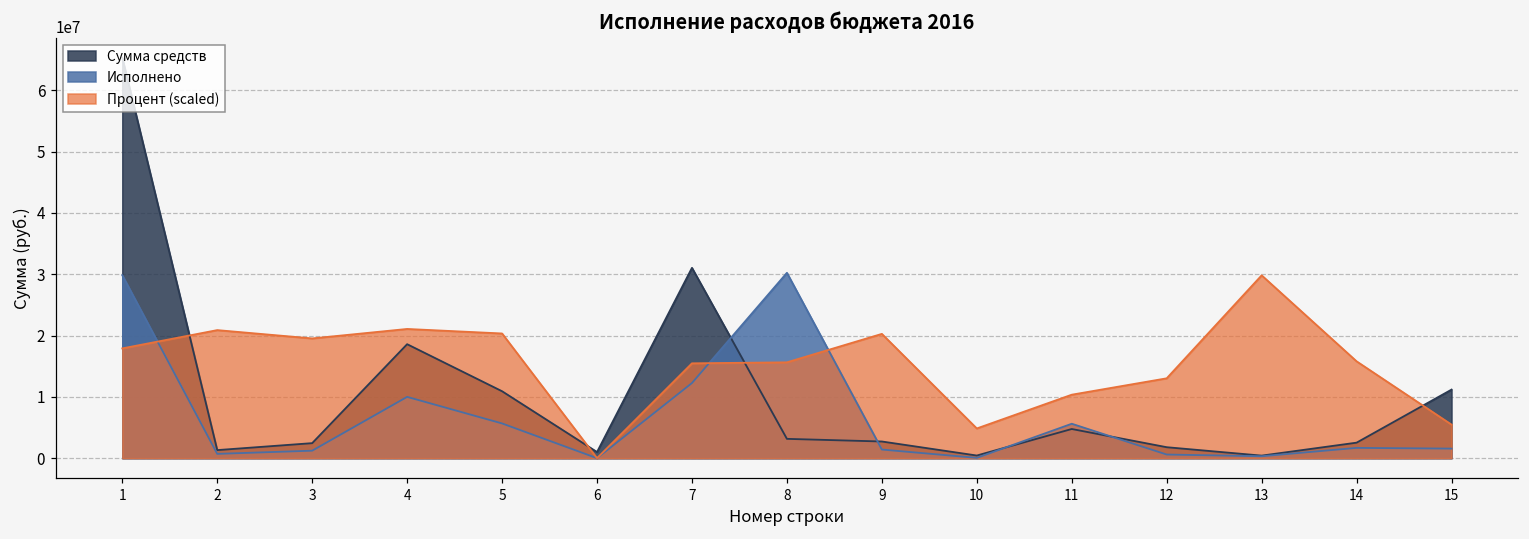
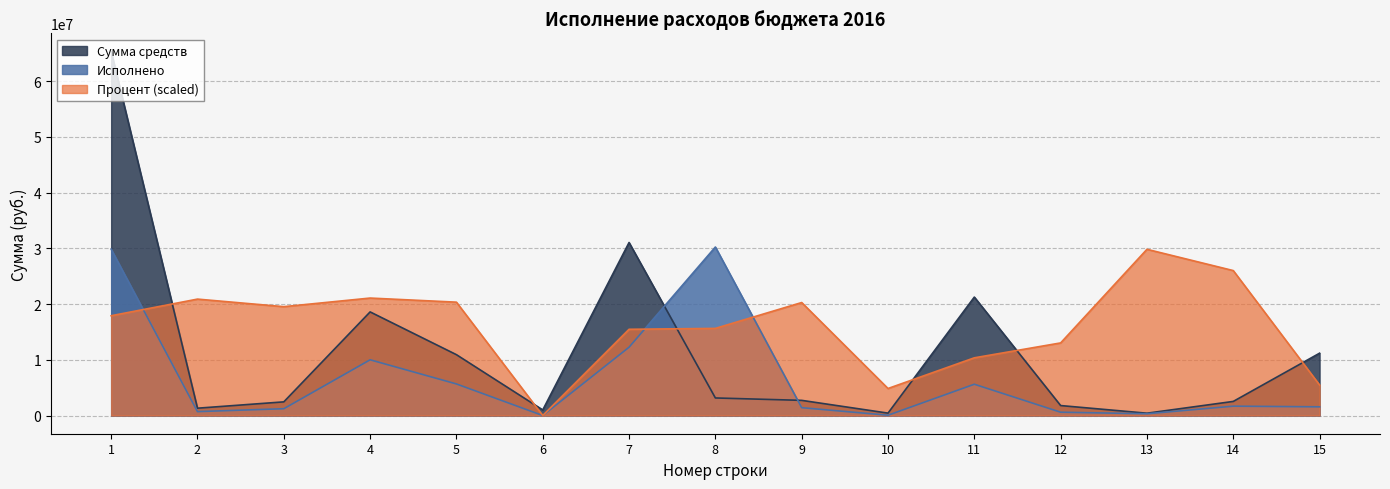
Сумма средств, 11: 5000000 -> 21000000
Процент (scaled), 14: 16000000 -> 26000000
